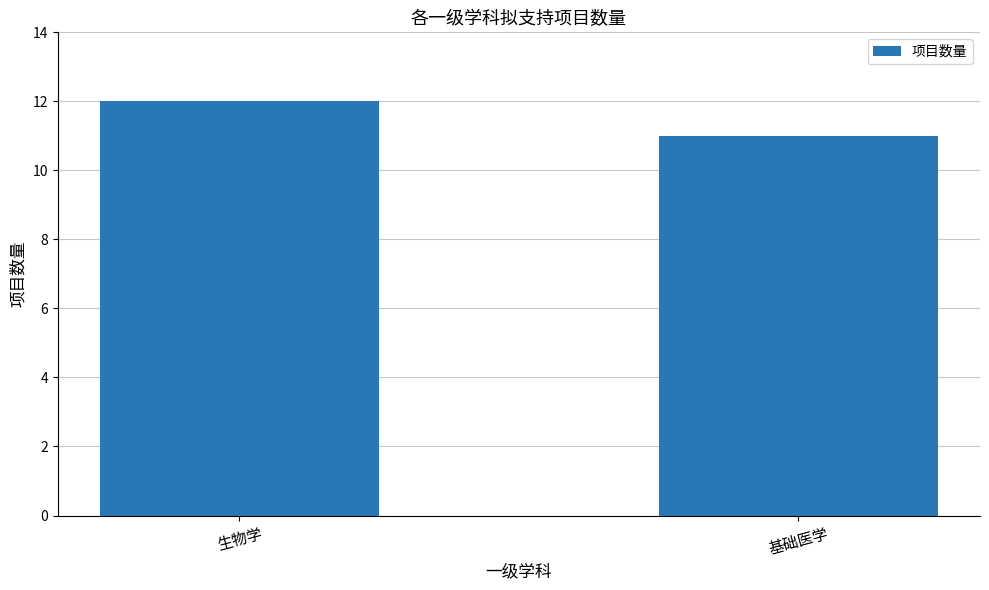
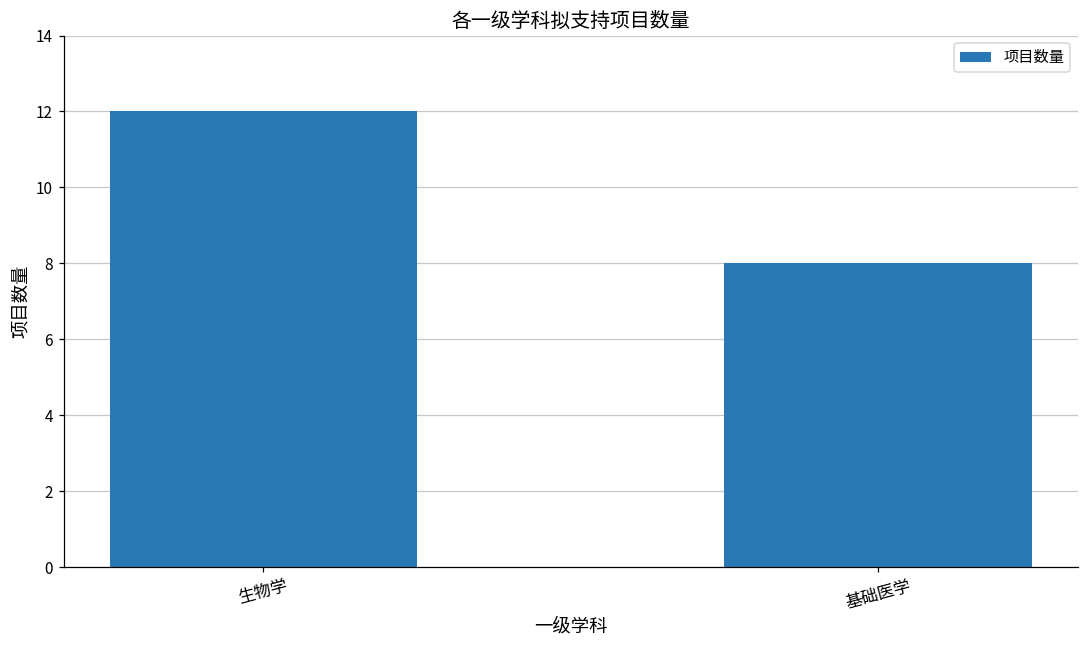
基础医学: 11 -> 8
